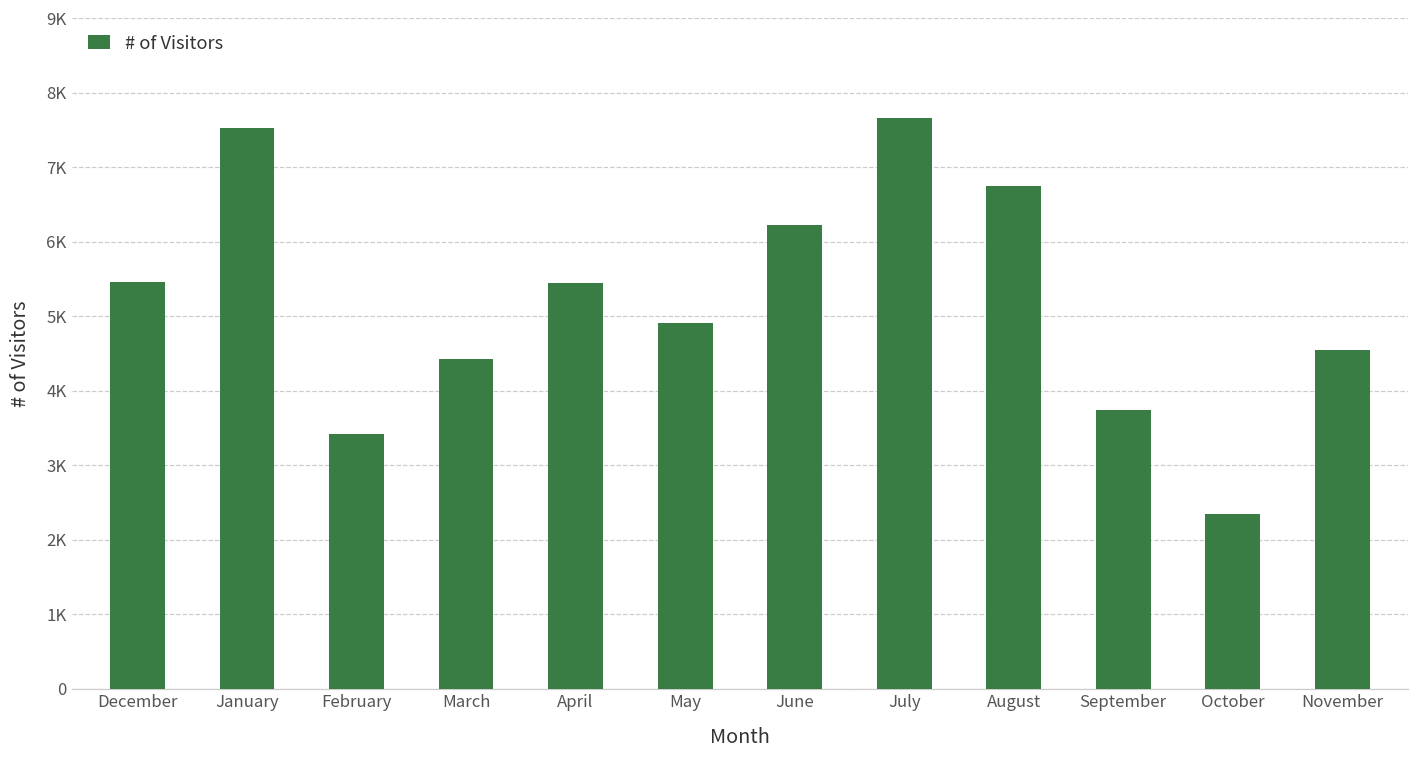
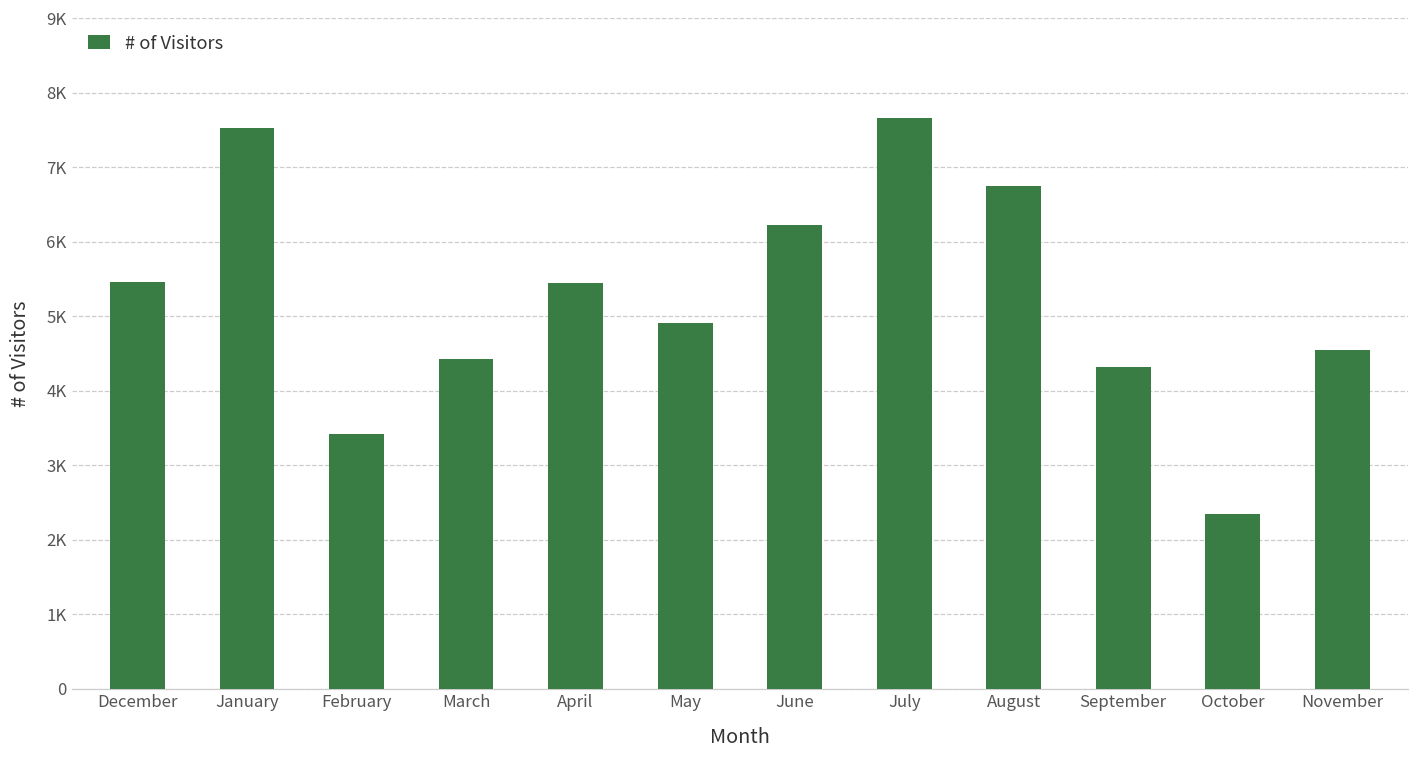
September: 3700 -> 4300
